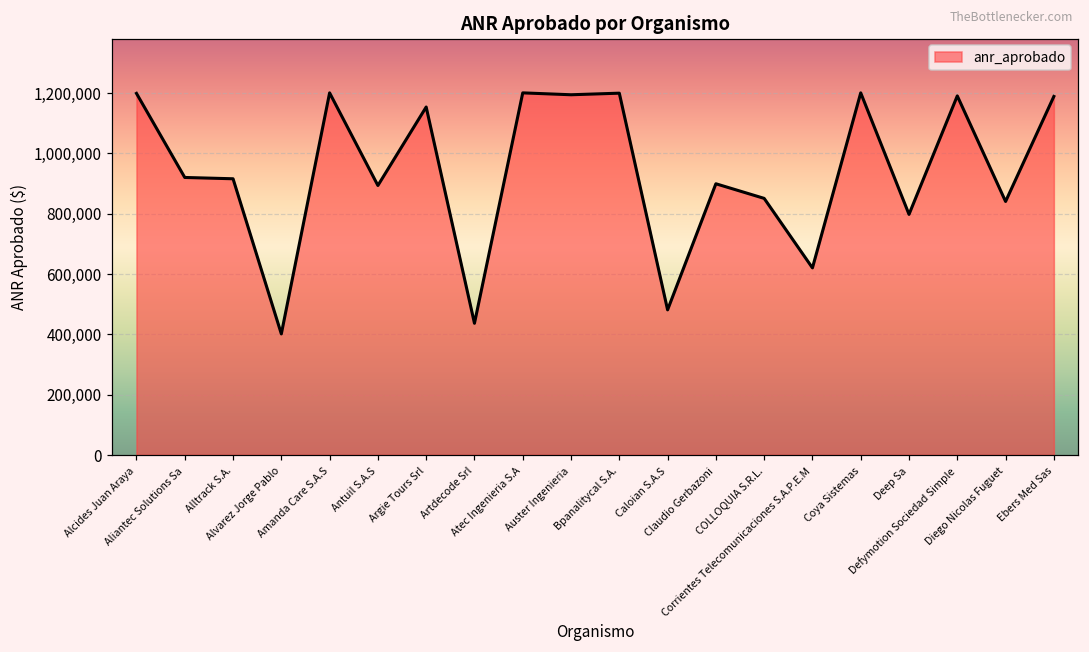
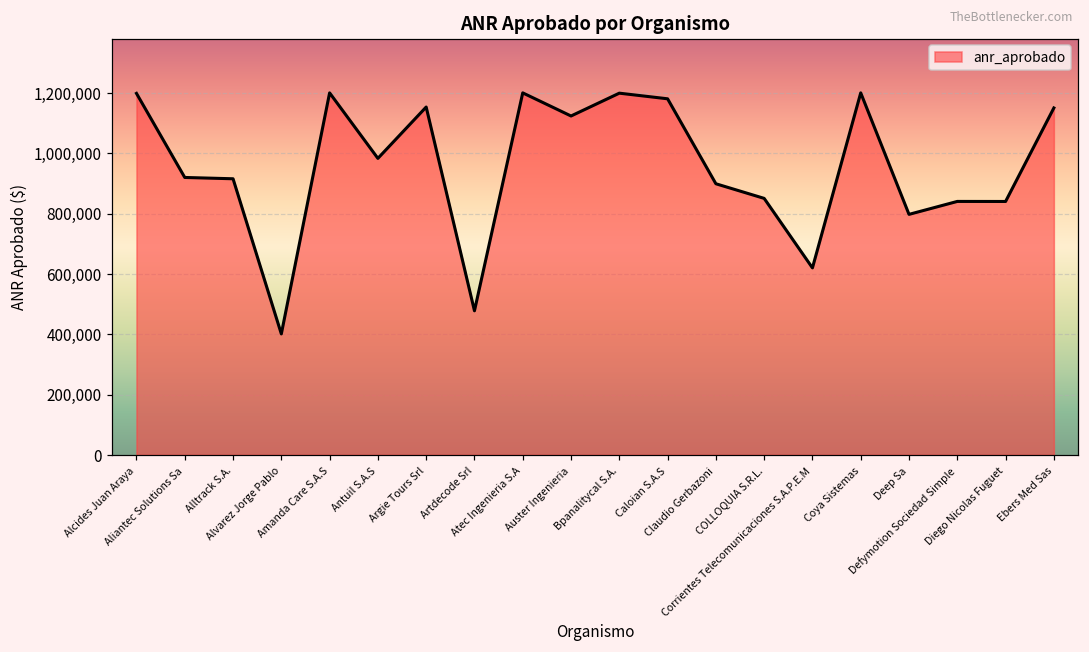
Antuil S.A.S: 890,000 -> 980,000
Artdecode Srl: 440,000 -> 480,000
Auster Ingenieria: 1,190,000 -> 1,120,000
Caloian S.A.S: 480,000 -> 1,180,000
Defymotion Sociedad Simple: 1,190,000 -> 840,000
Ebers Med Sas: 1,190,000 -> 1,150,000
